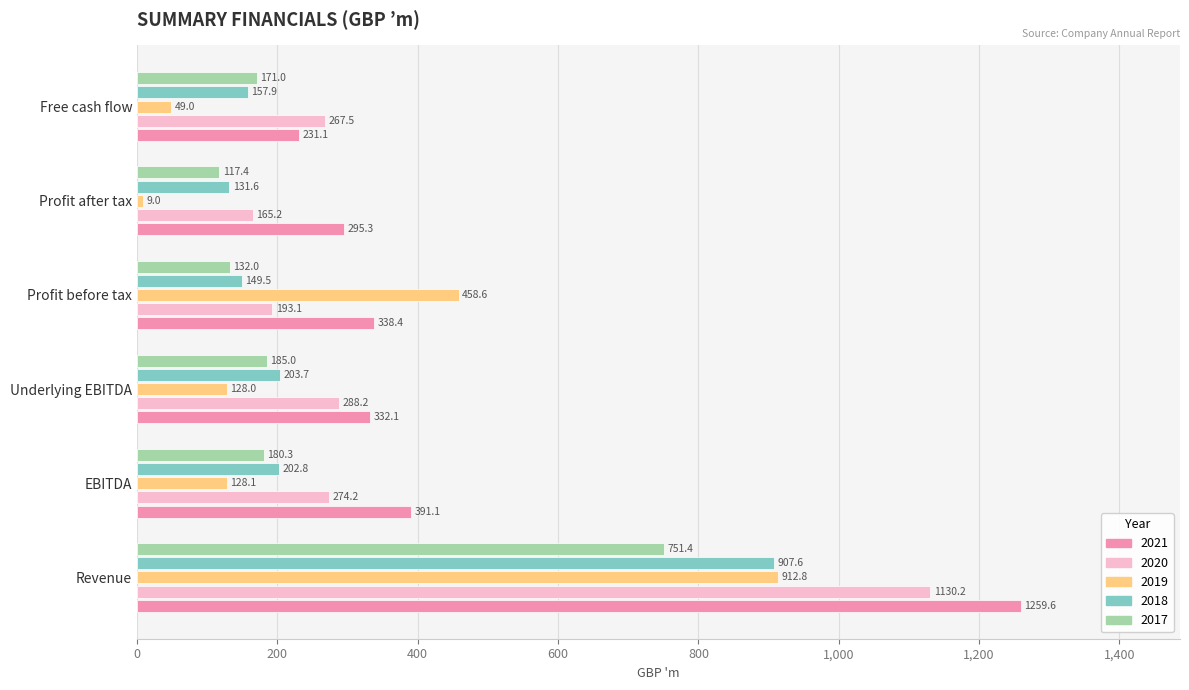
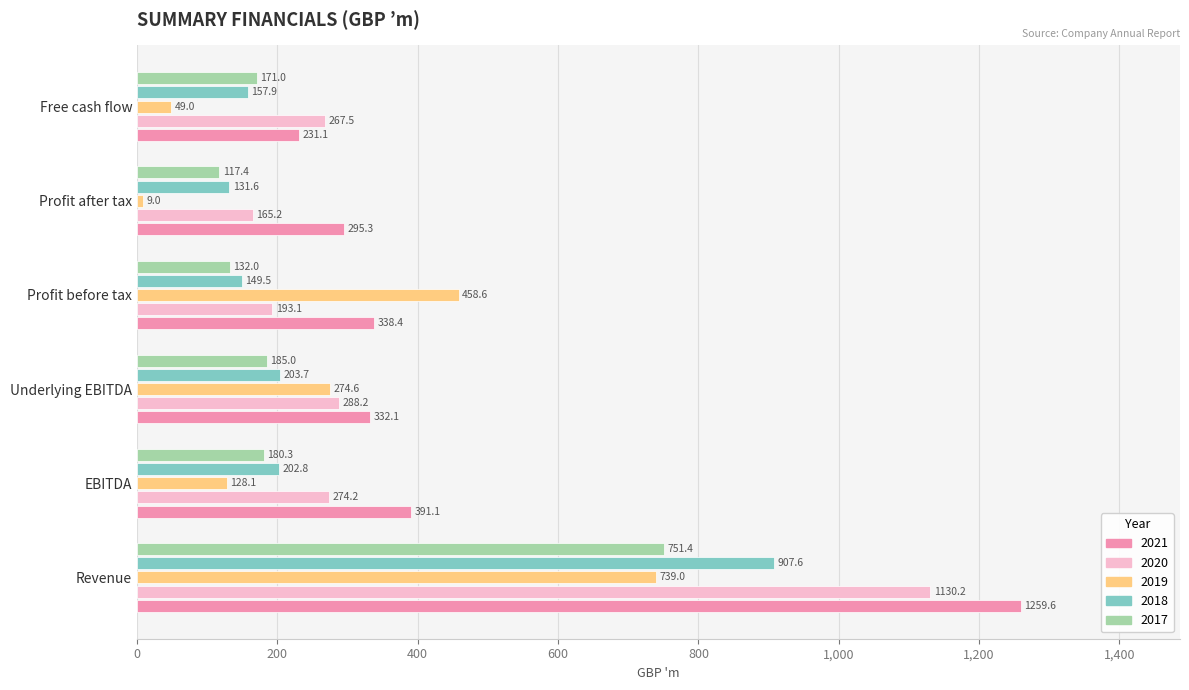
2019, Underlying EBITDA: 128.0 -> 274.6
2019, Revenue: 912.8 -> 739.0
